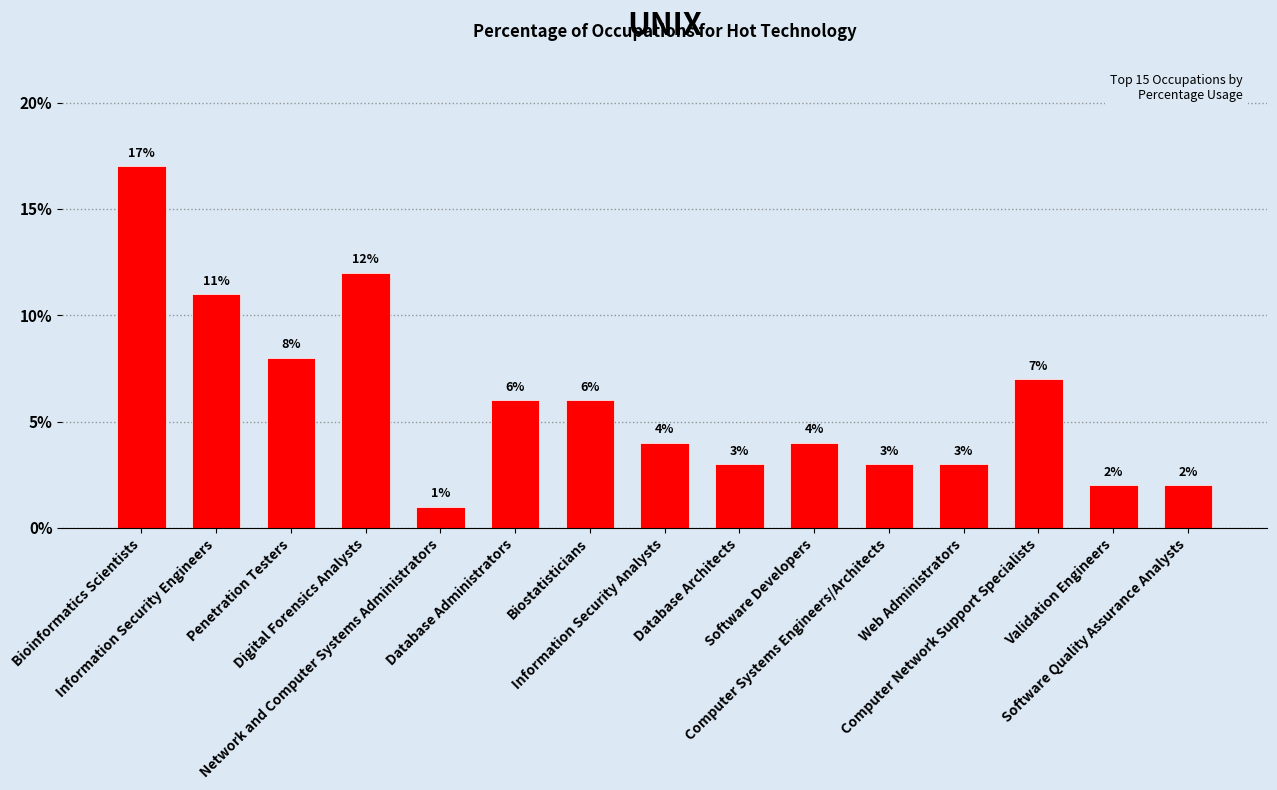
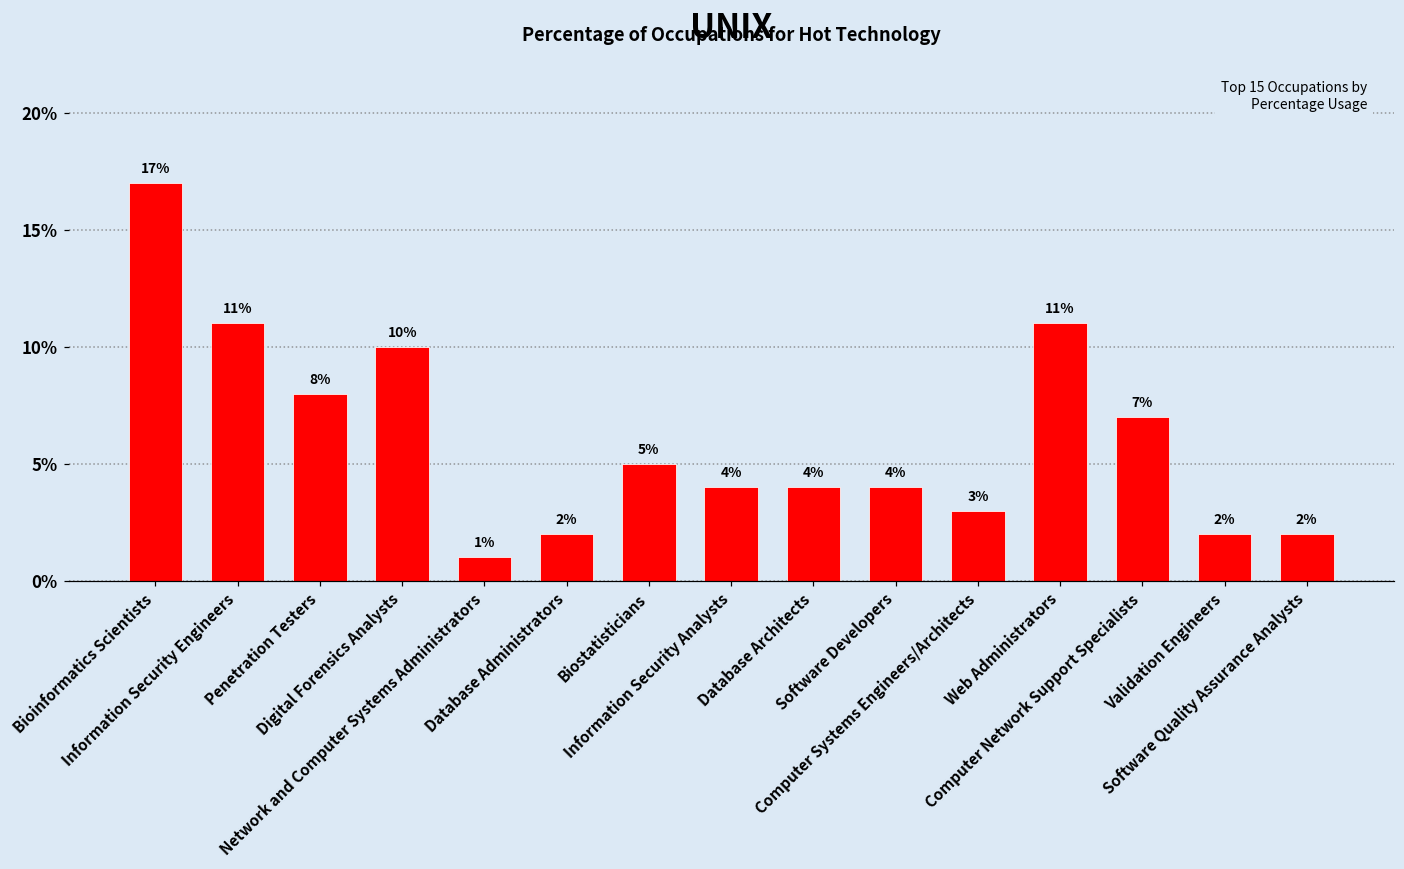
Digital Forensics Analysts: 12% -> 10%
Database Administrators: 6% -> 2%
Biostatisticians: 6% -> 5%
Database Architects: 3% -> 4%
Web Administrators: 3% -> 11%
